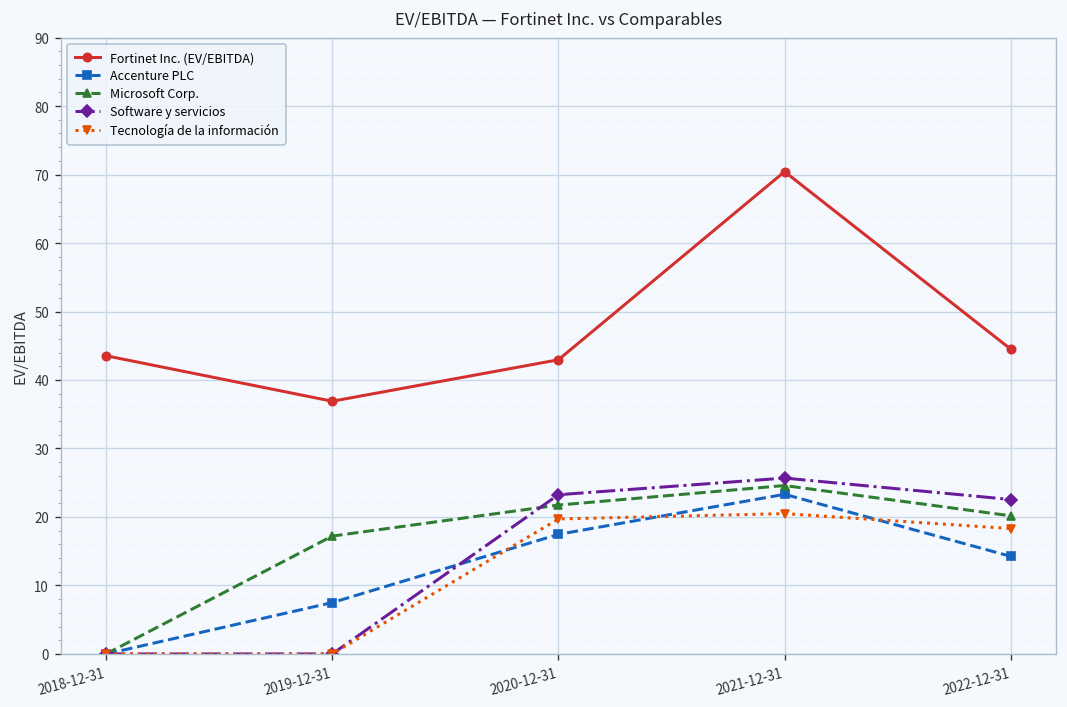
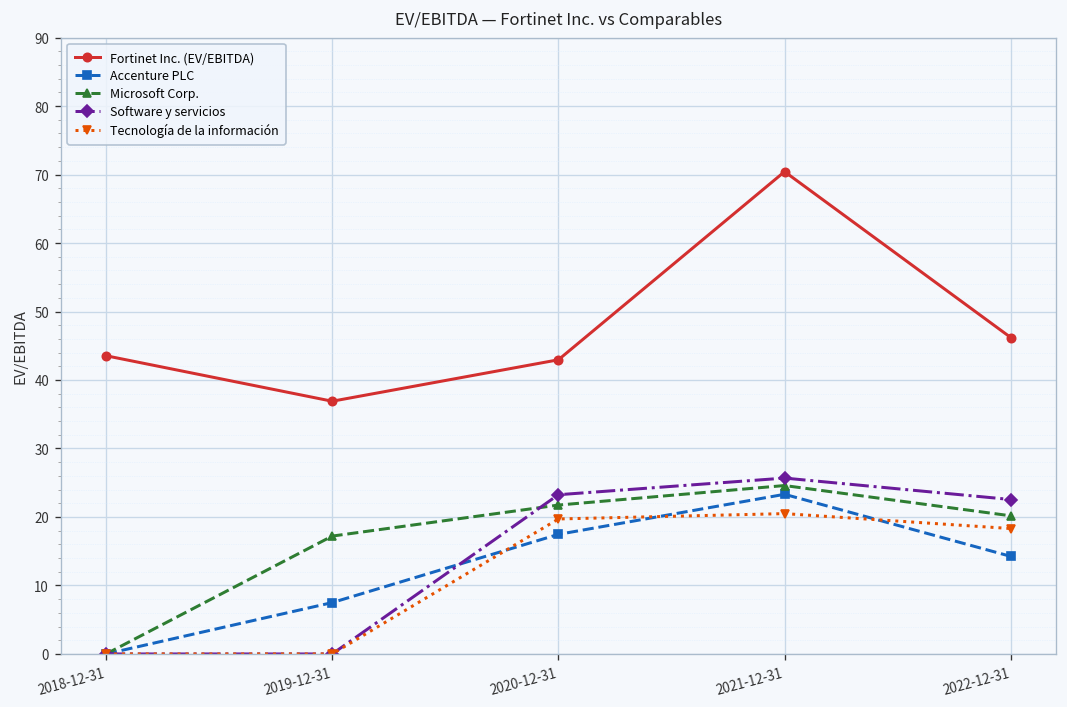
Fortinet Inc. (EV/EBITDA), 2022-12-31: 45 -> 46
